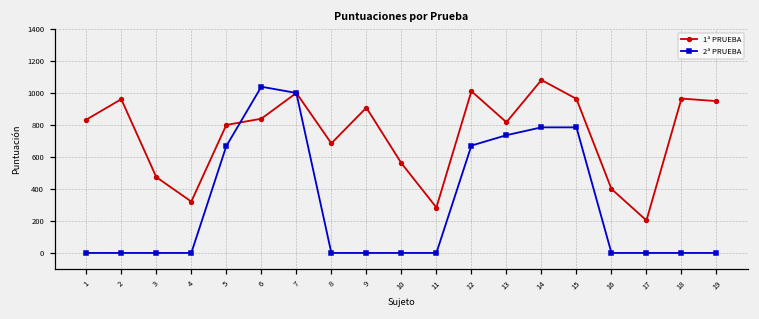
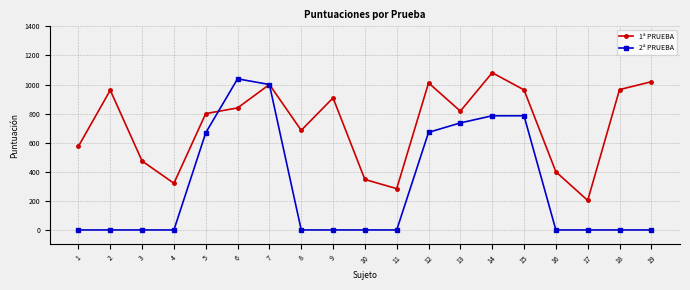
1ª PRUEBA, 1: 830 -> 580
1ª PRUEBA, 10: 560 -> 350
1ª PRUEBA, 19: 950 -> 1020
